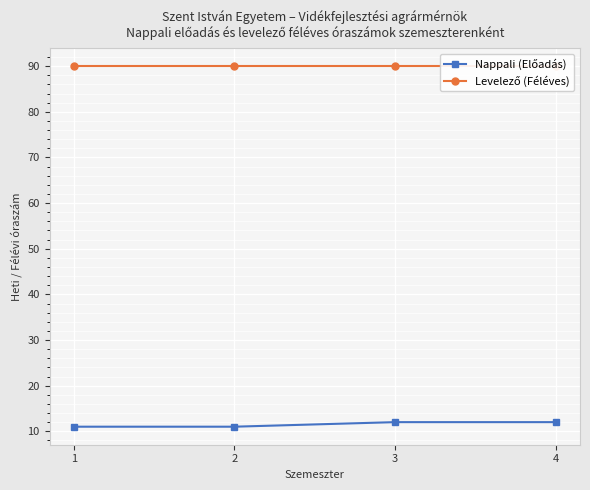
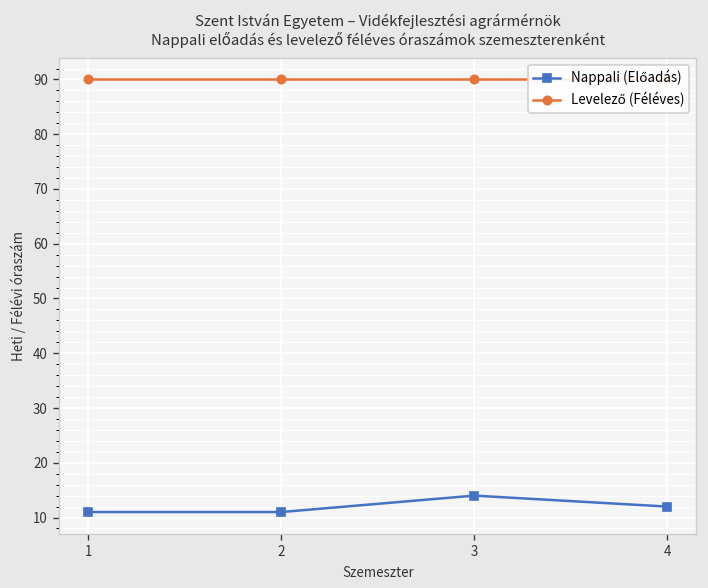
Nappali (Előadás), 3: 12 -> 14
